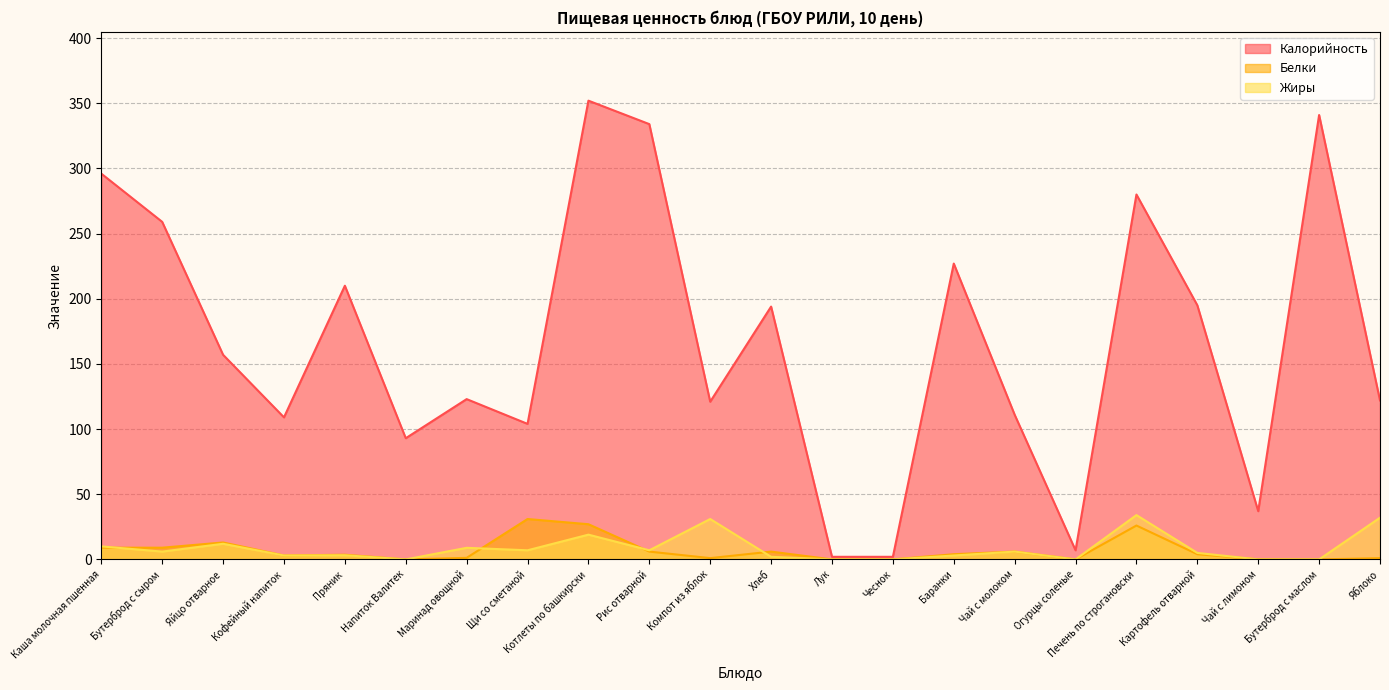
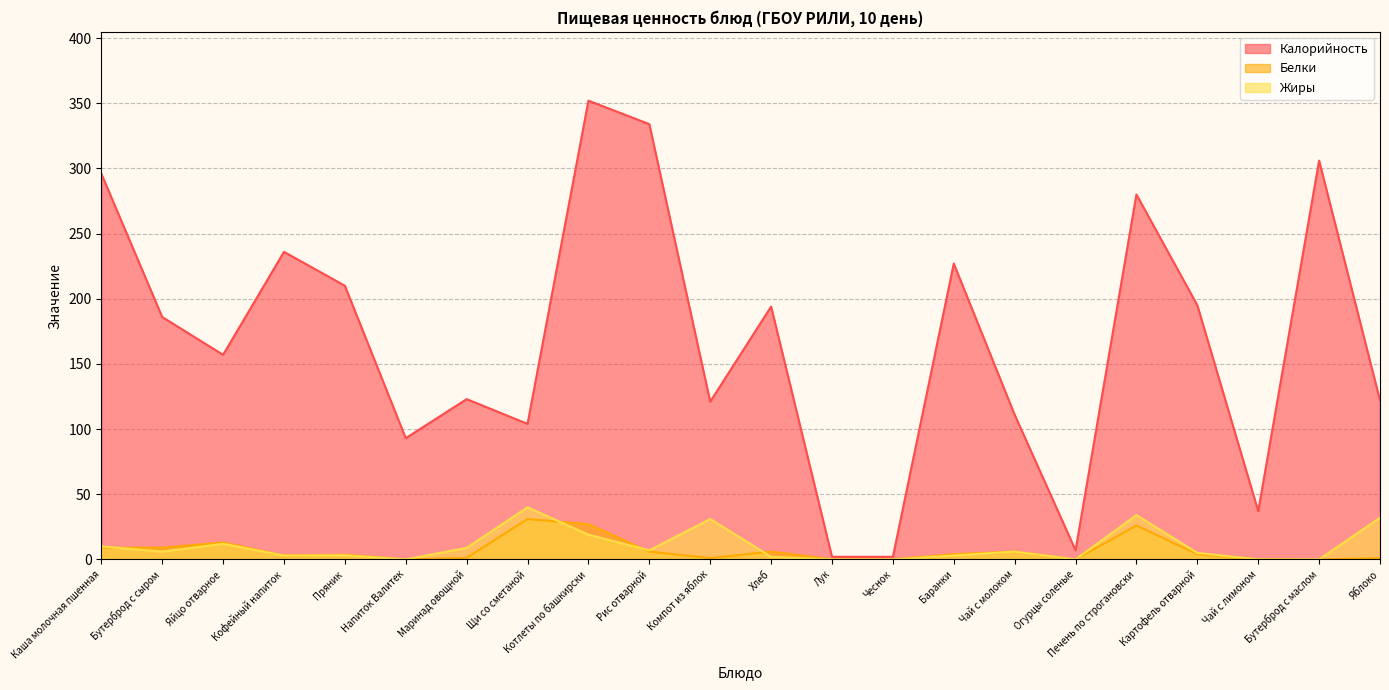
Калорийность, Бутерброд с сыром: 259 -> 186
Калорийность, Кофейный напиток: 109 -> 236
Жиры, Щи со сметаной: 7 -> 40
Калорийность, Бутерброд с маслом: 341 -> 306
